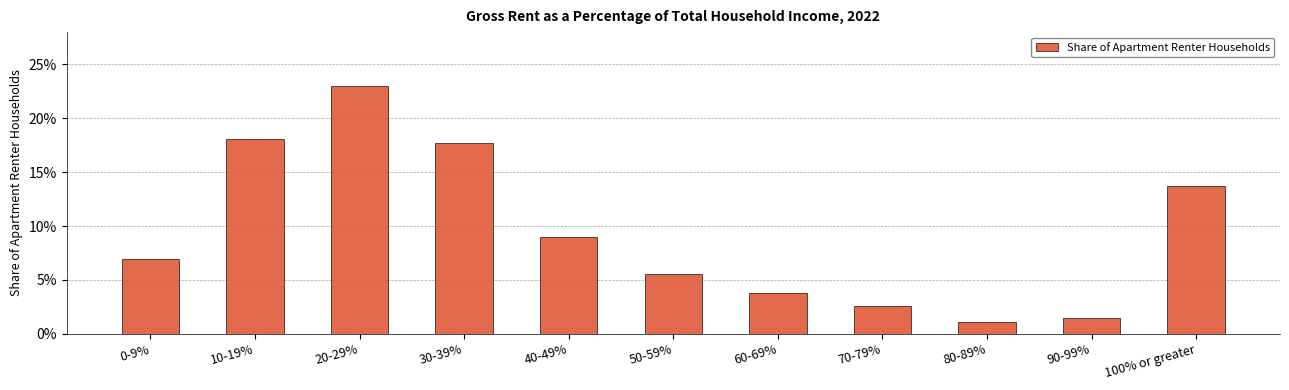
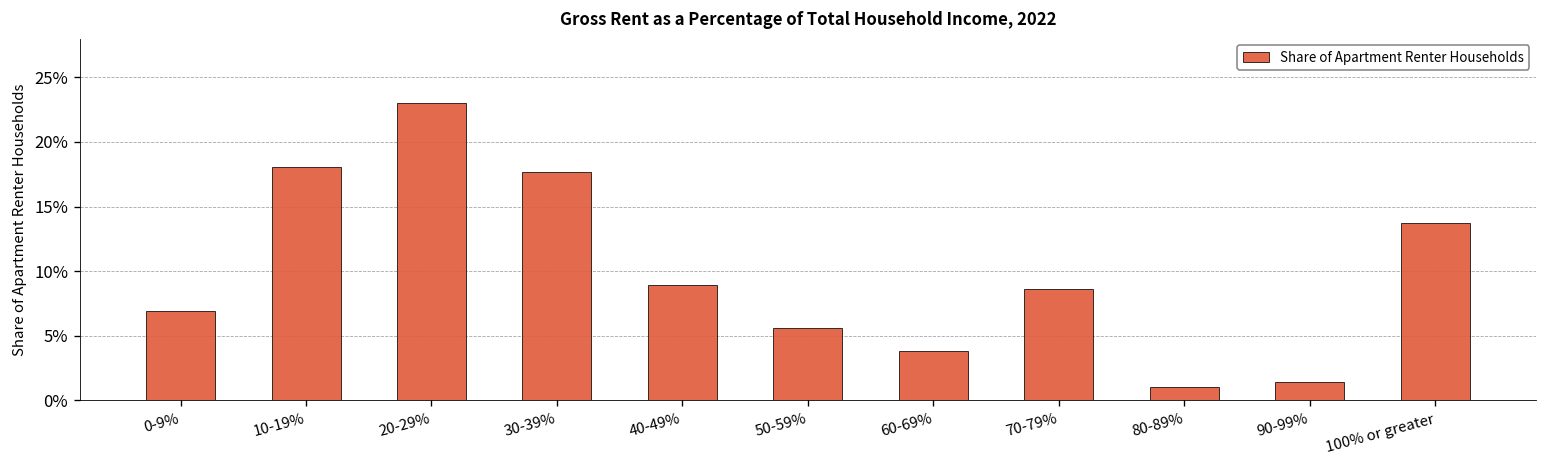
70-79%: 2.6% -> 8.6%
